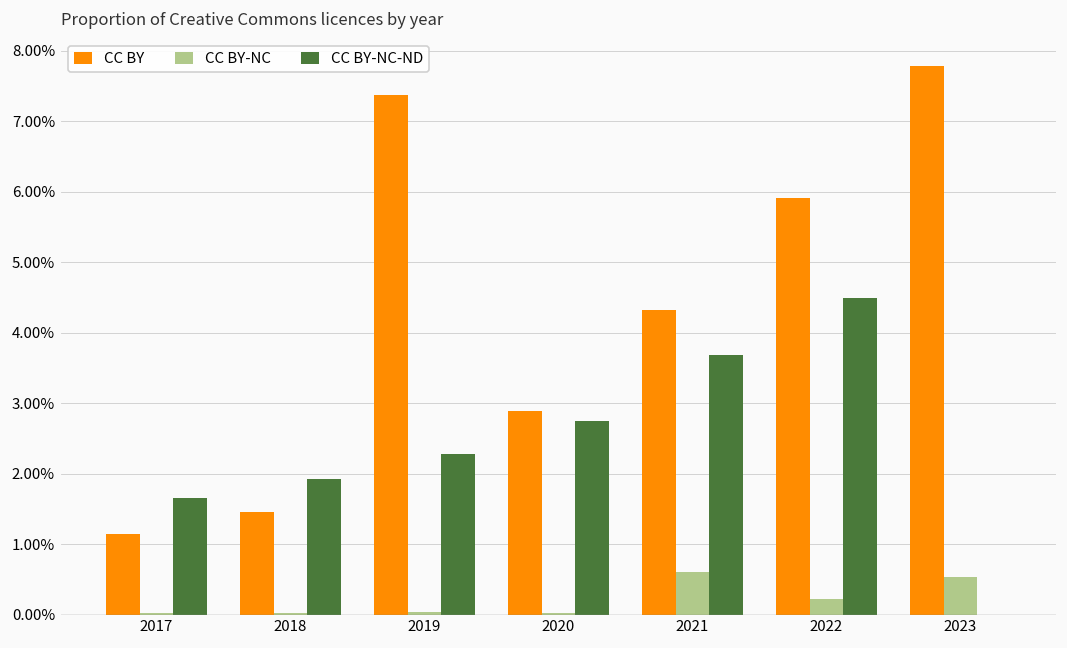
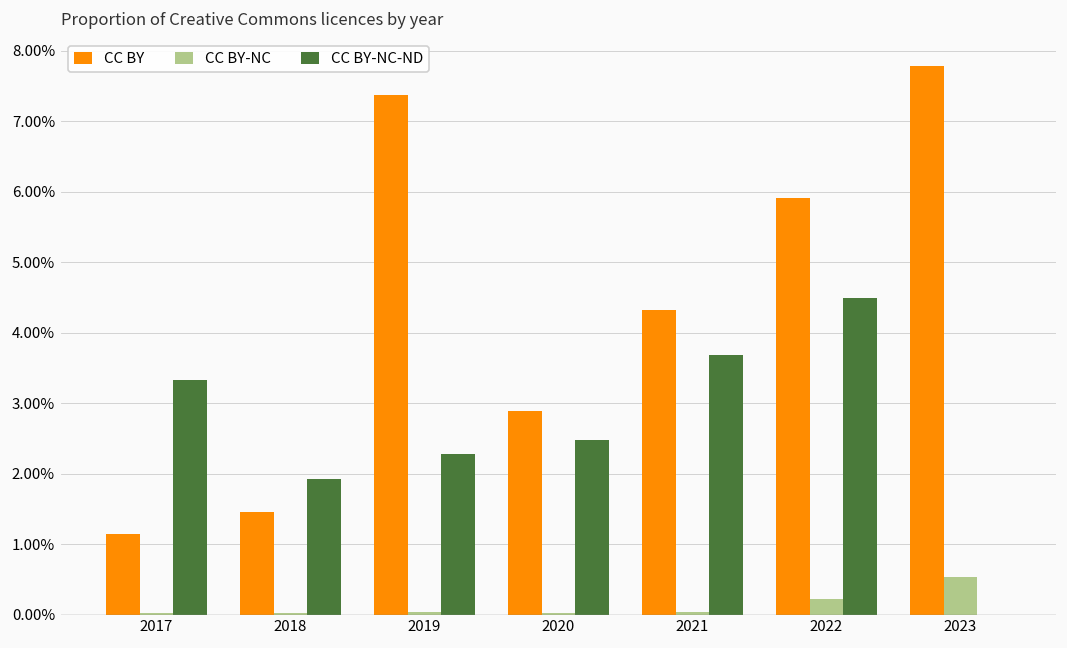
CC BY-NC-ND, 2017: 1.6% -> 3.3%
CC BY-NC-ND, 2020: 2.7% -> 2.5%
CC BY-NC, 2021: 0.6% -> 0.0%
